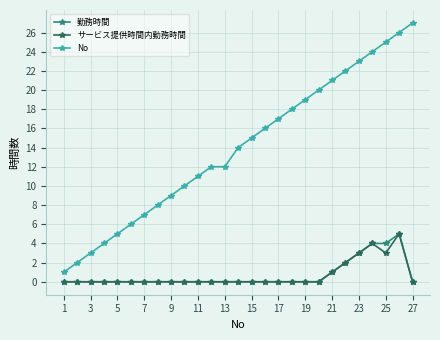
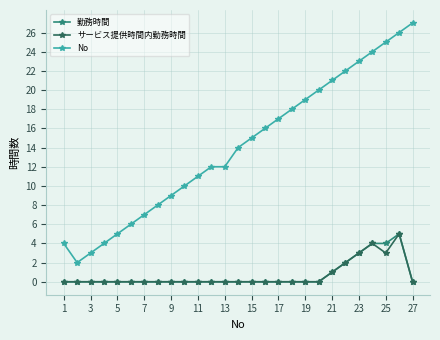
No, 1: 1 -> 4
